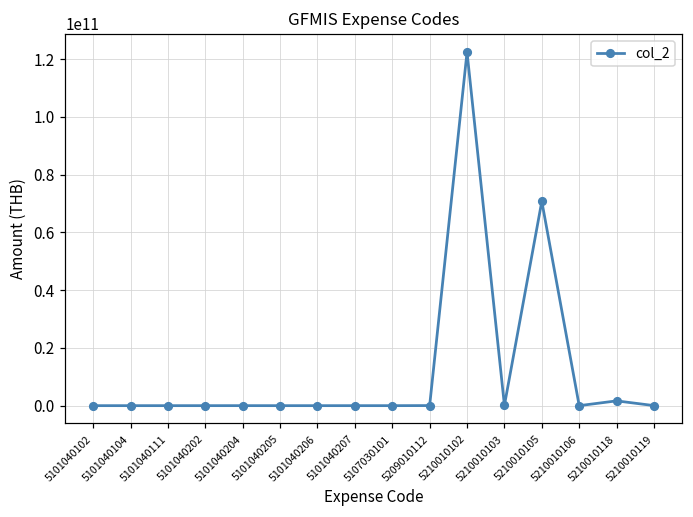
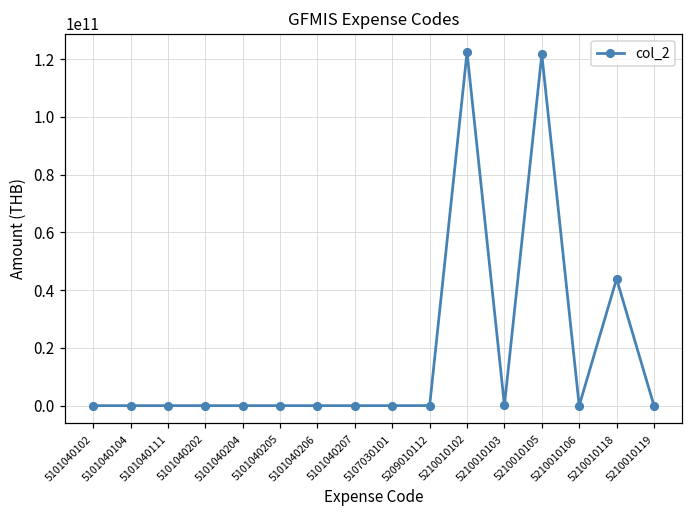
5210010105: 71000000000 -> 122000000000
5210010118: 2000000000 -> 44000000000
